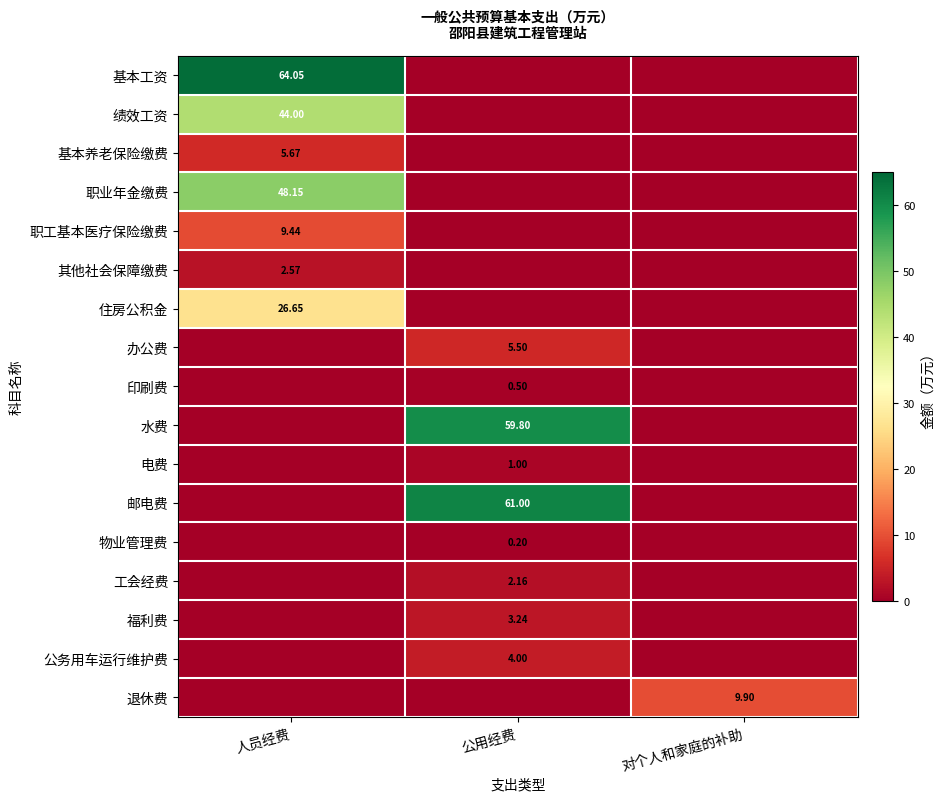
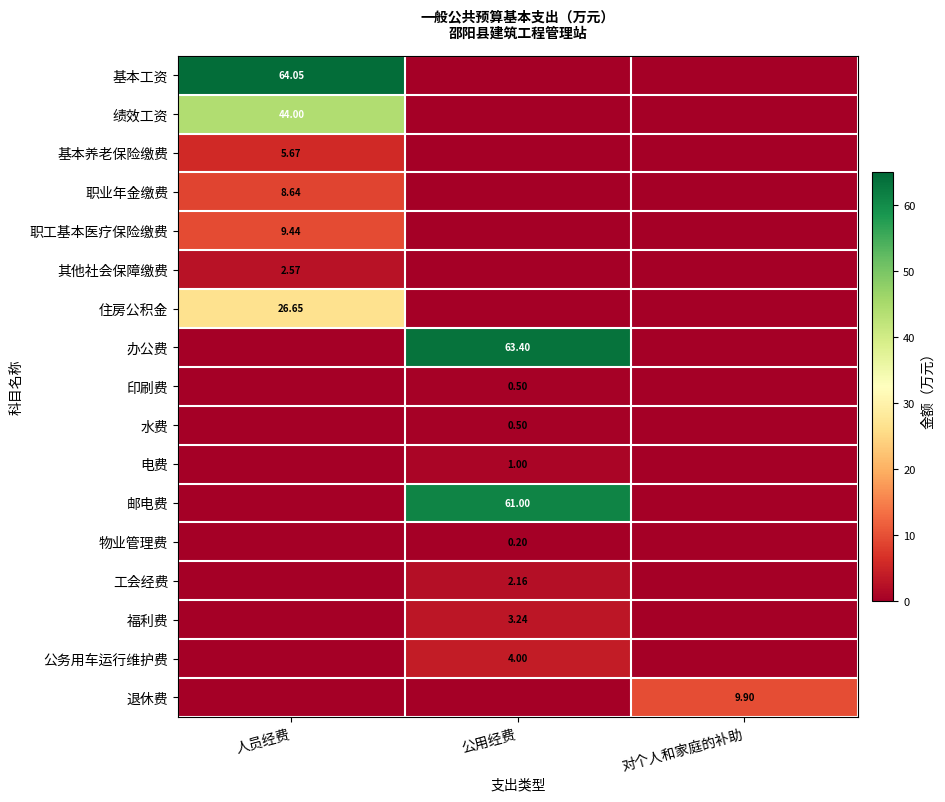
职业年金缴费, 人员经费: 48.15 -> 8.64
办公费, 公用经费: 5.50 -> 63.40
水费, 公用经费: 59.80 -> 0.50
